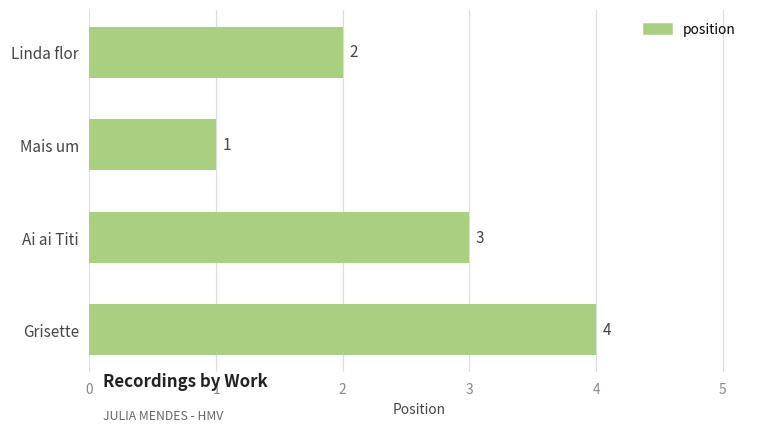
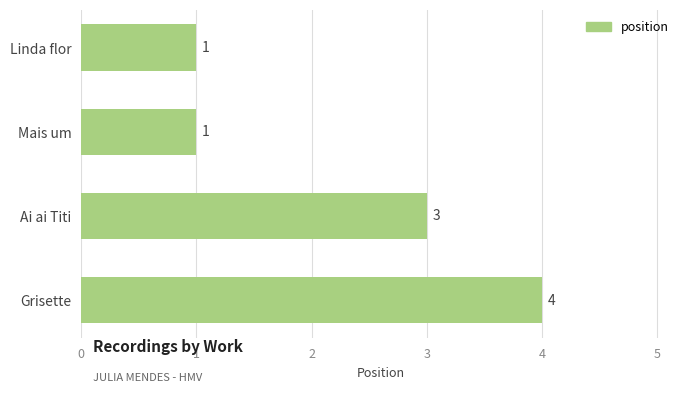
Linda flor: 2 -> 1
